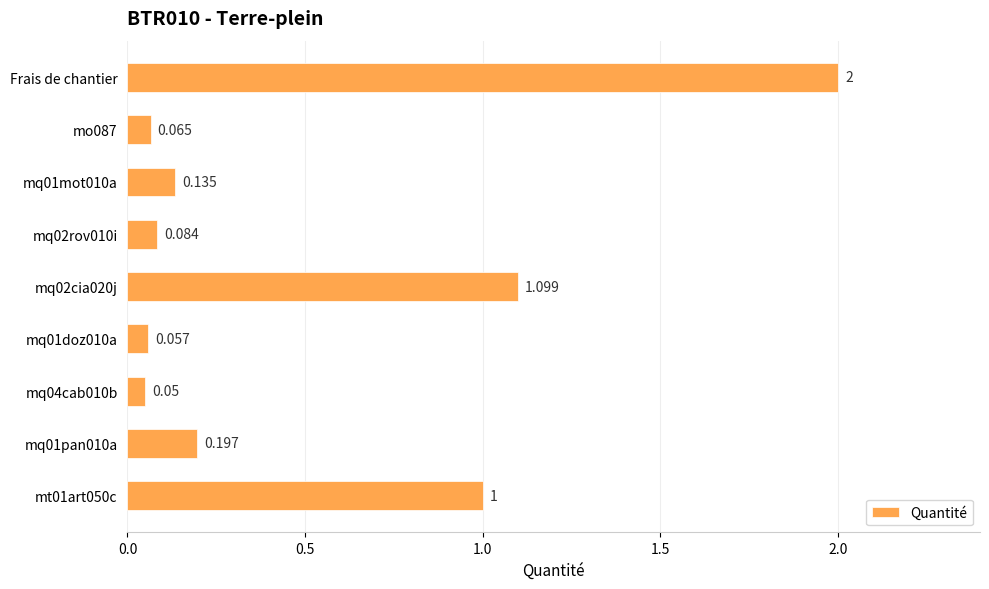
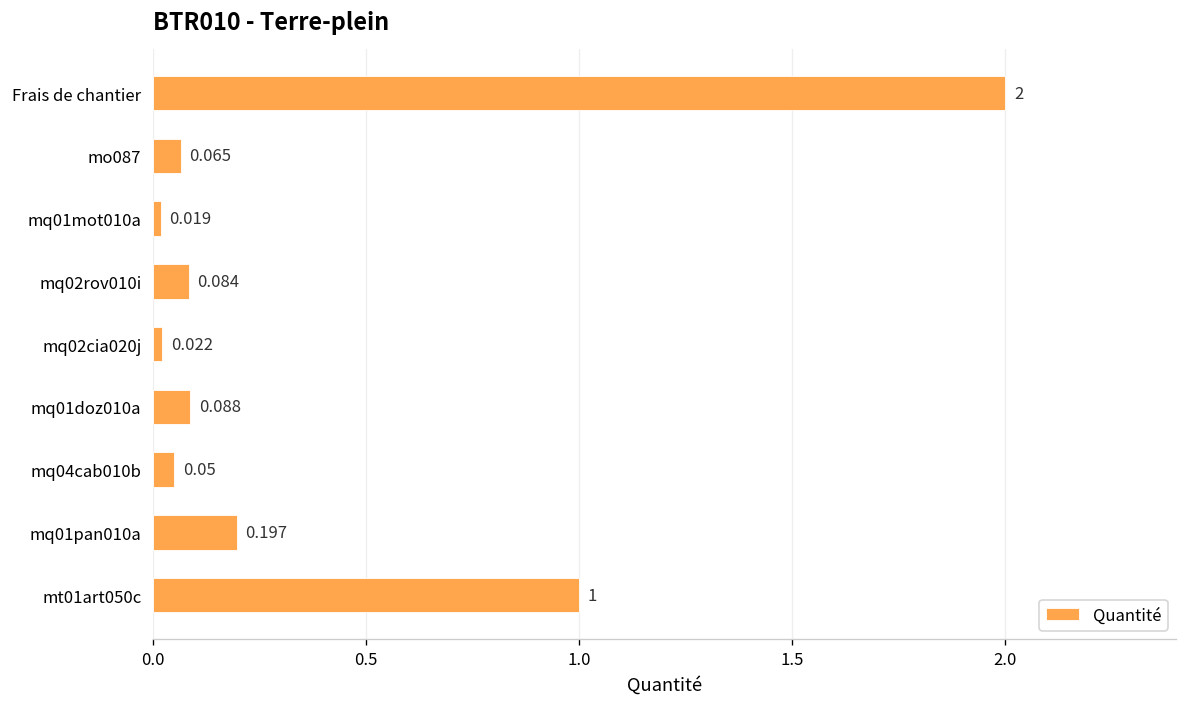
mq01mot010a: 0.135 -> 0.019
mq02cia020j: 1.099 -> 0.022
mq01doz010a: 0.057 -> 0.088
